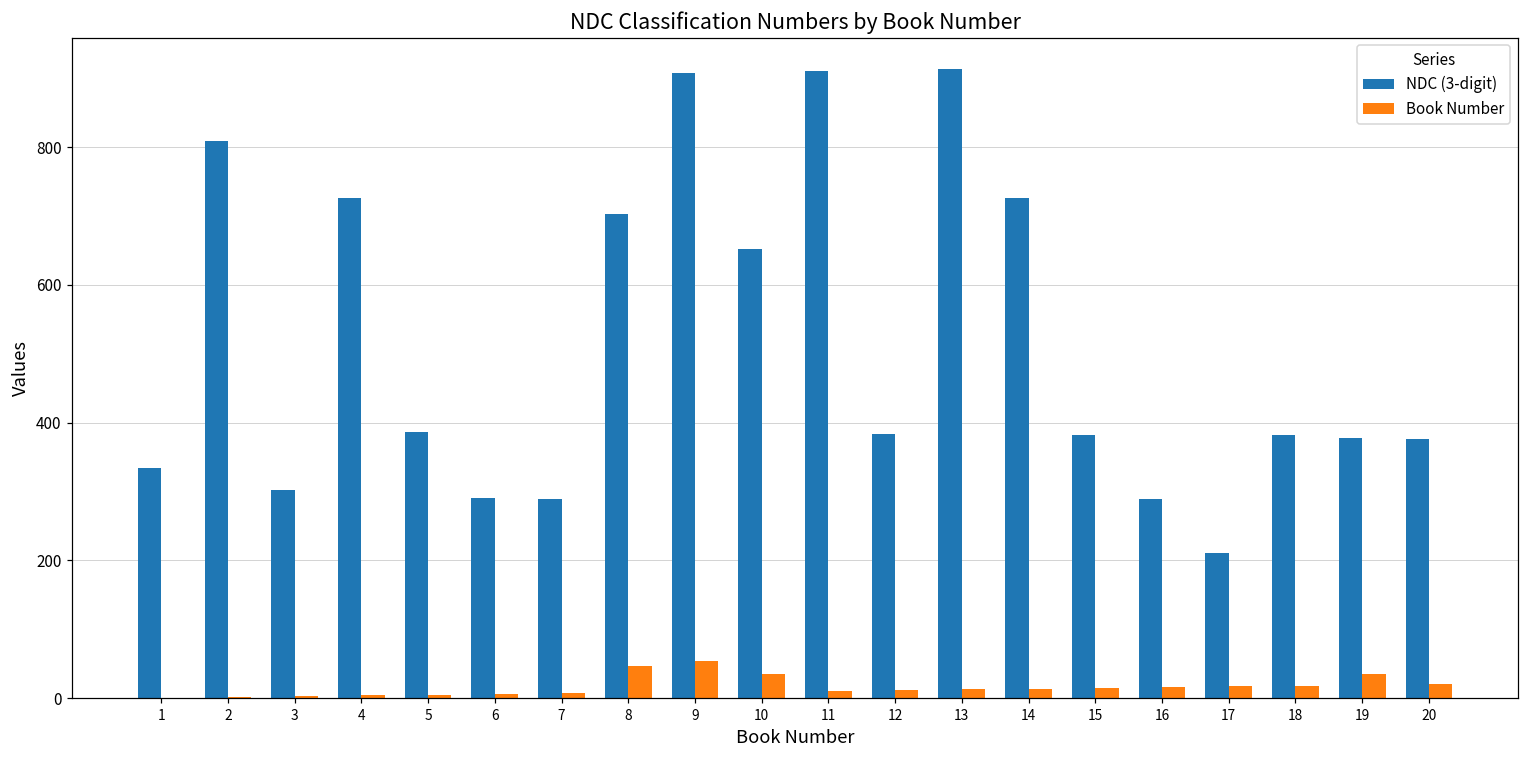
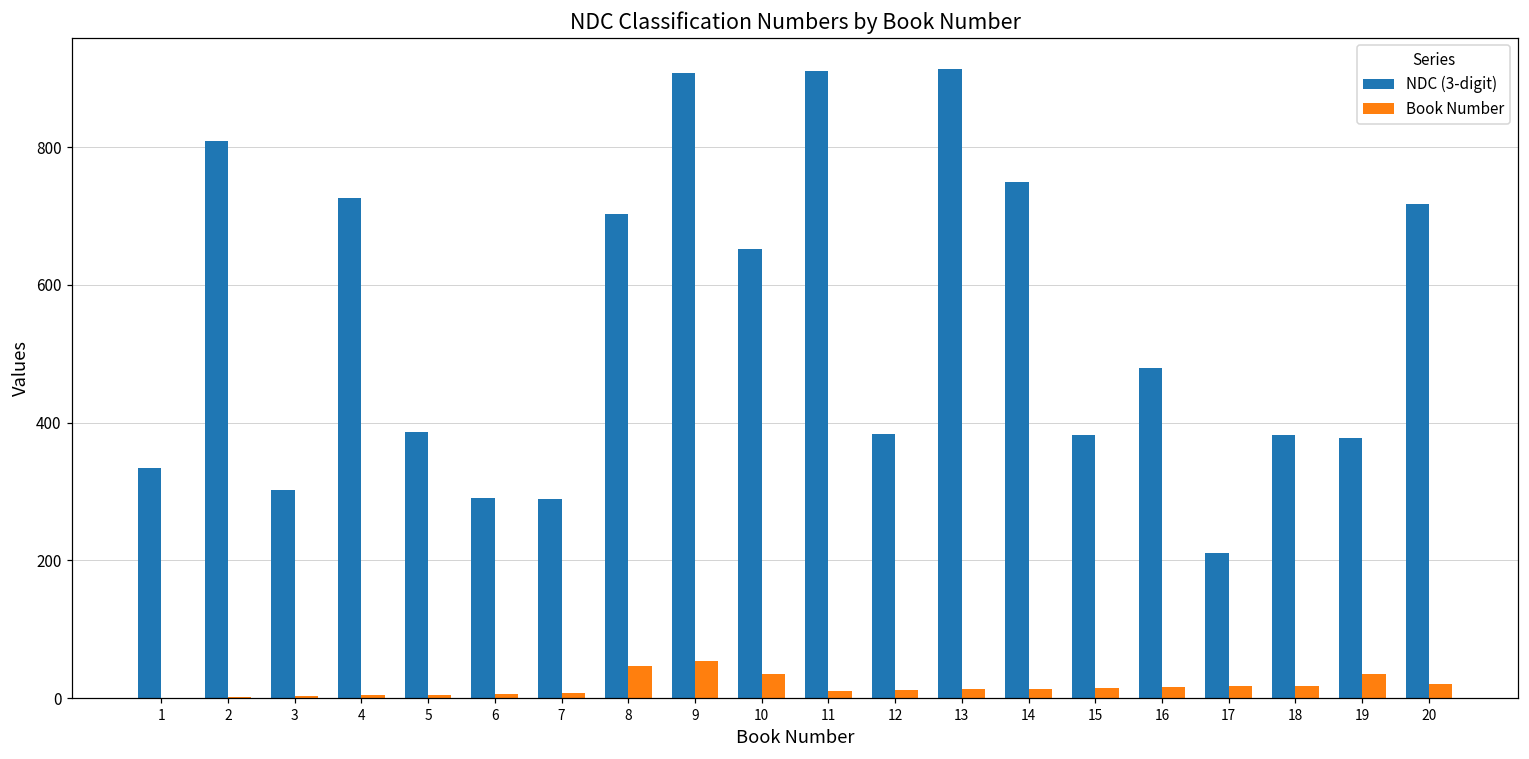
NDC (3-digit), 14: 730 -> 750
NDC (3-digit), 16: 290 -> 480
NDC (3-digit), 20: 380 -> 720
